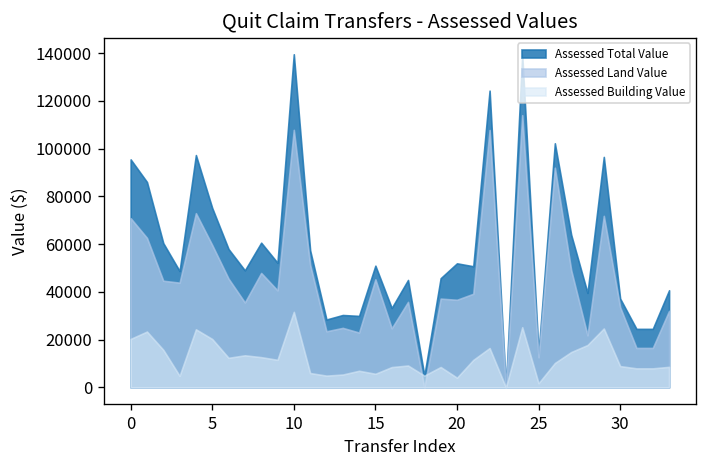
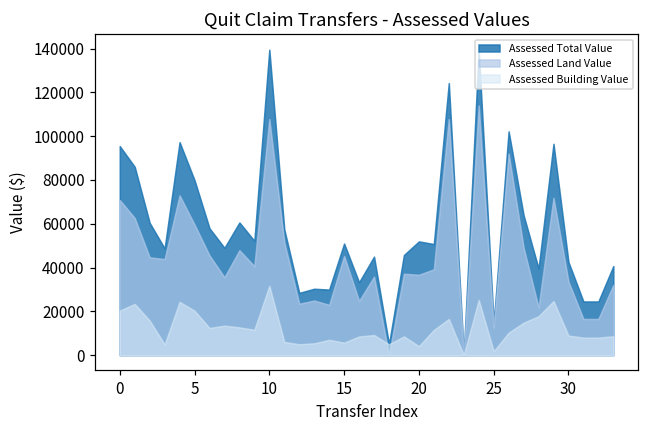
Assessed Total Value, 5: 75000 -> 80000
Assessed Total Value, 30: 37000 -> 43000
